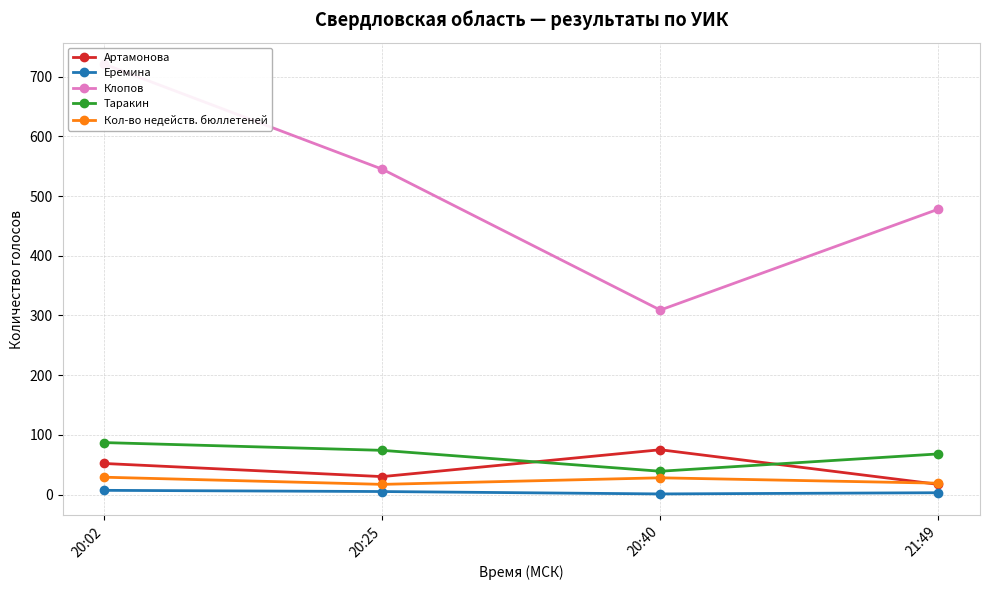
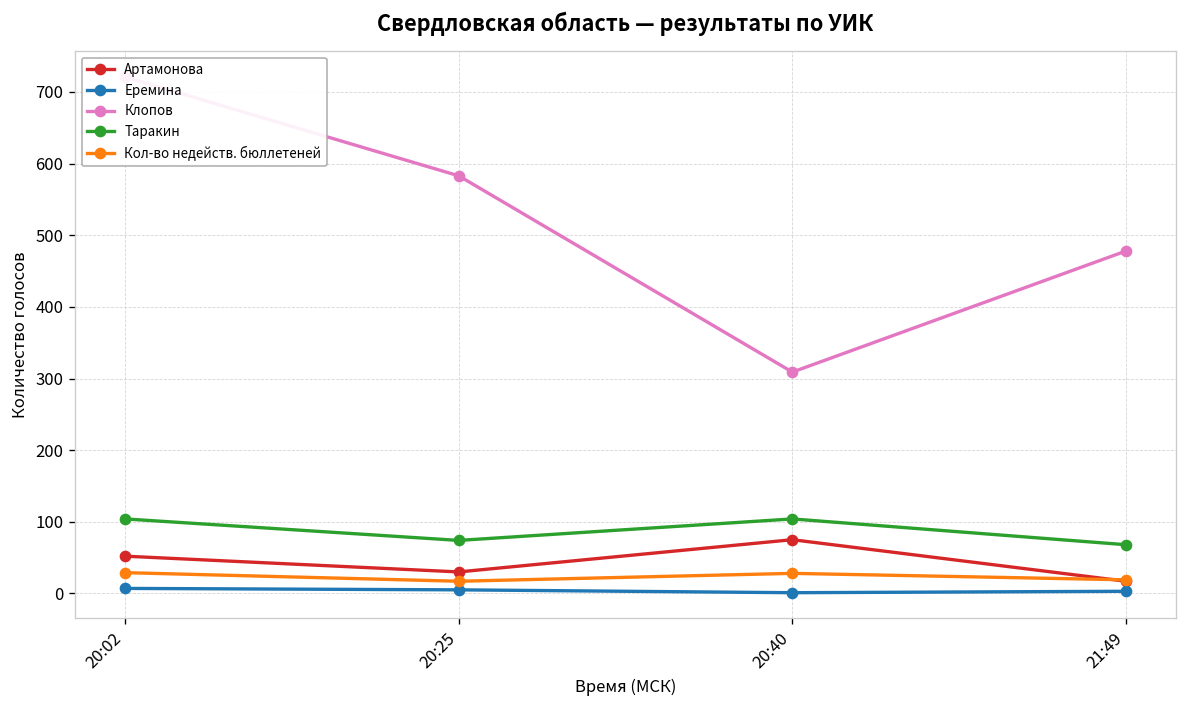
Таракин, 20:02: 90 -> 100
Клопов, 20:25: 550 -> 580
Таракин, 20:40: 40 -> 100
